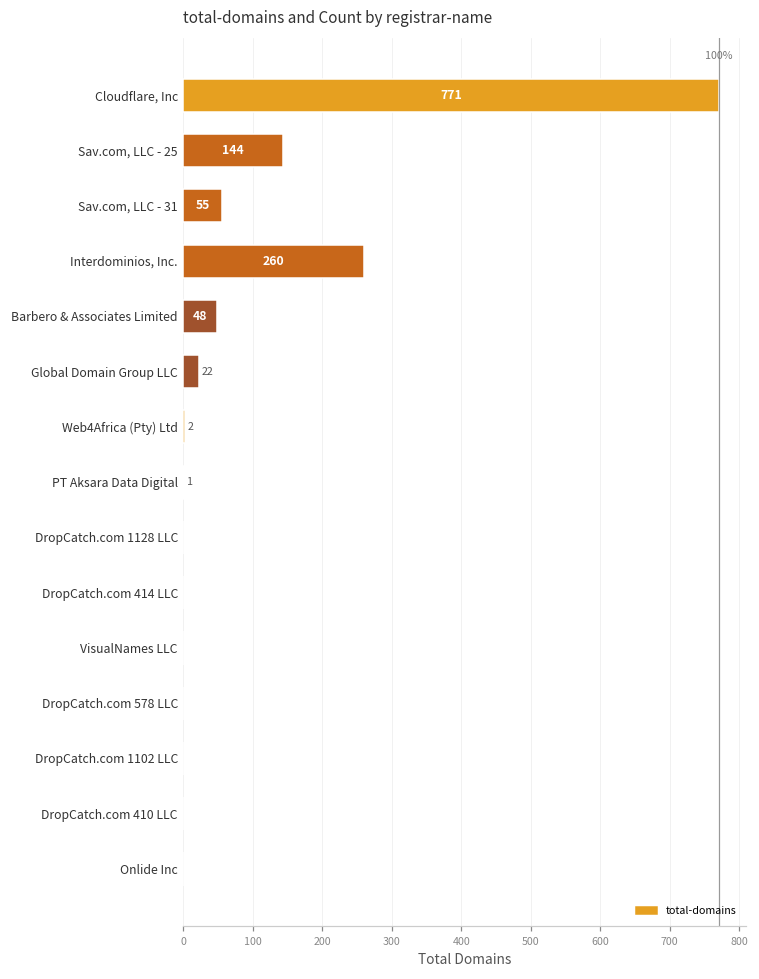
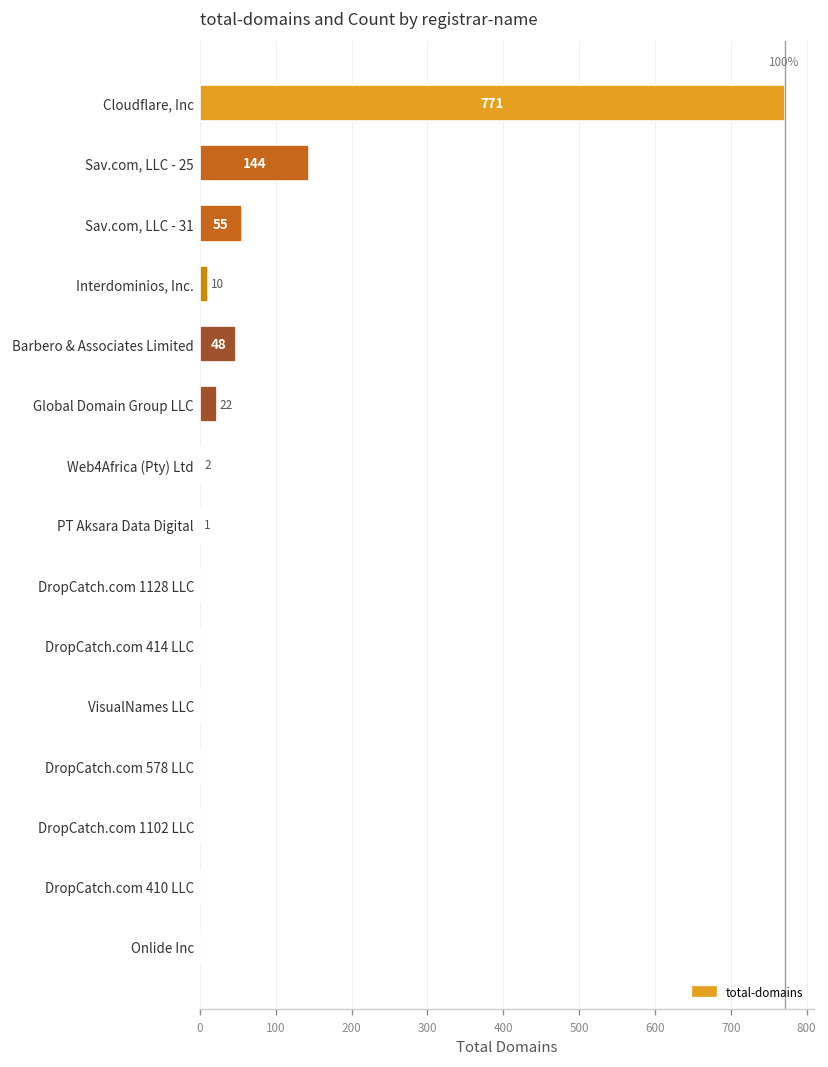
Interdominios, Inc.: 260 -> 10
